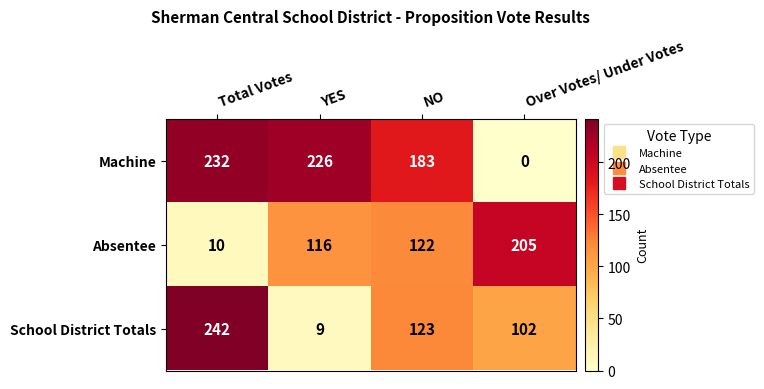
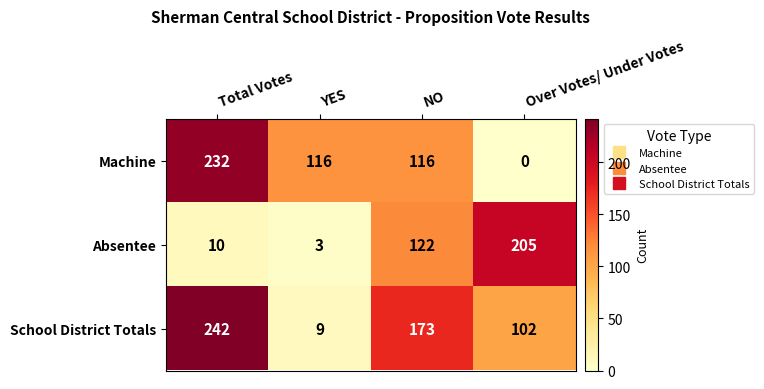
Machine, YES: 226 -> 116
Machine, NO: 183 -> 116
Absentee, YES: 116 -> 3
School District Totals, NO: 123 -> 173
